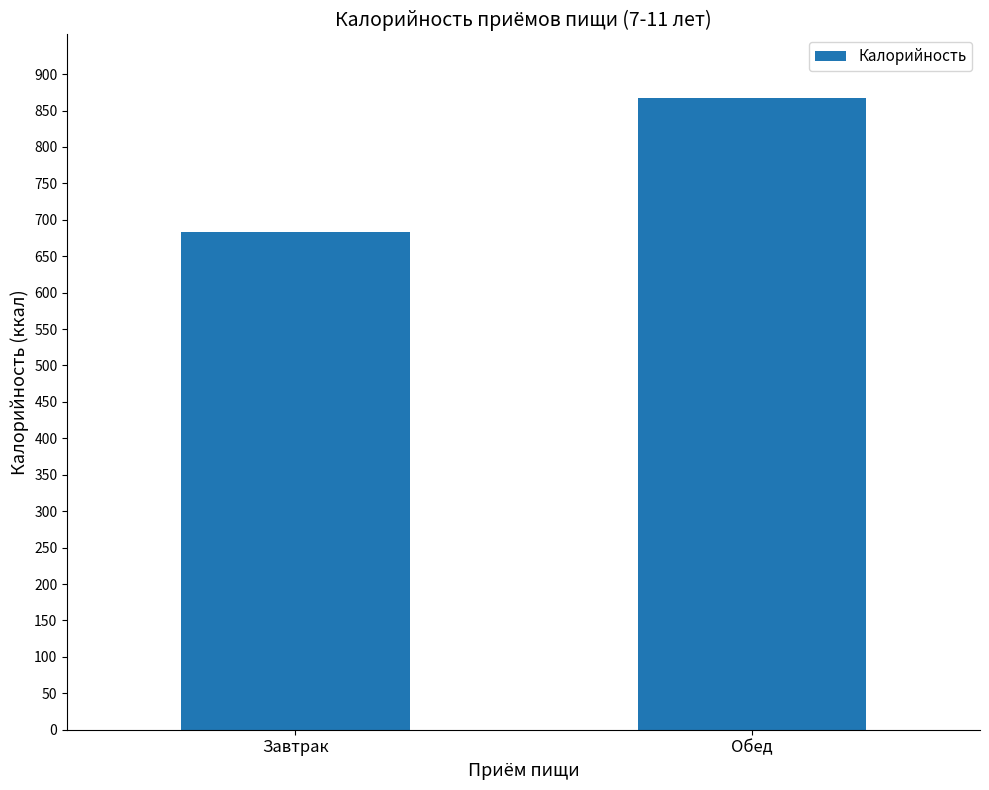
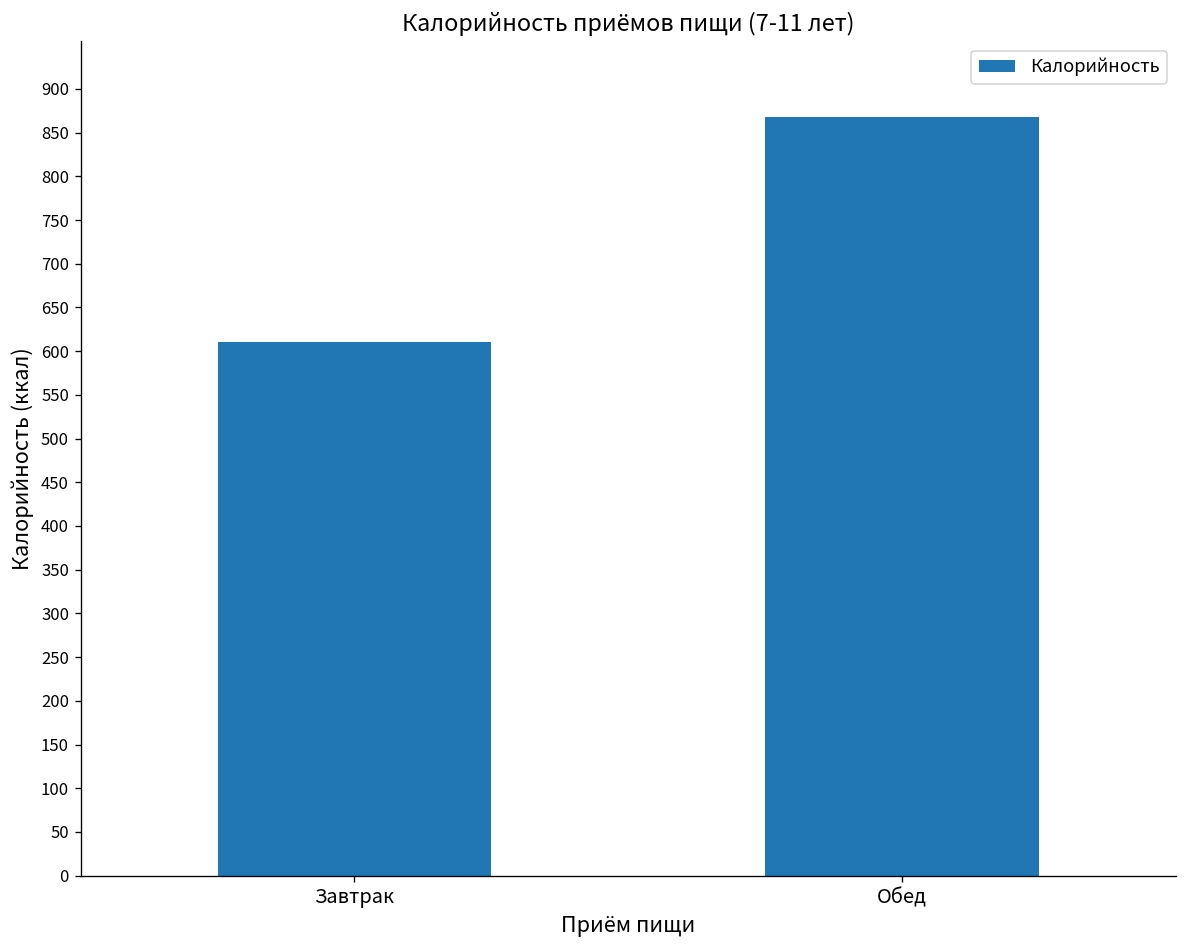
Завтрак: 680 -> 610
